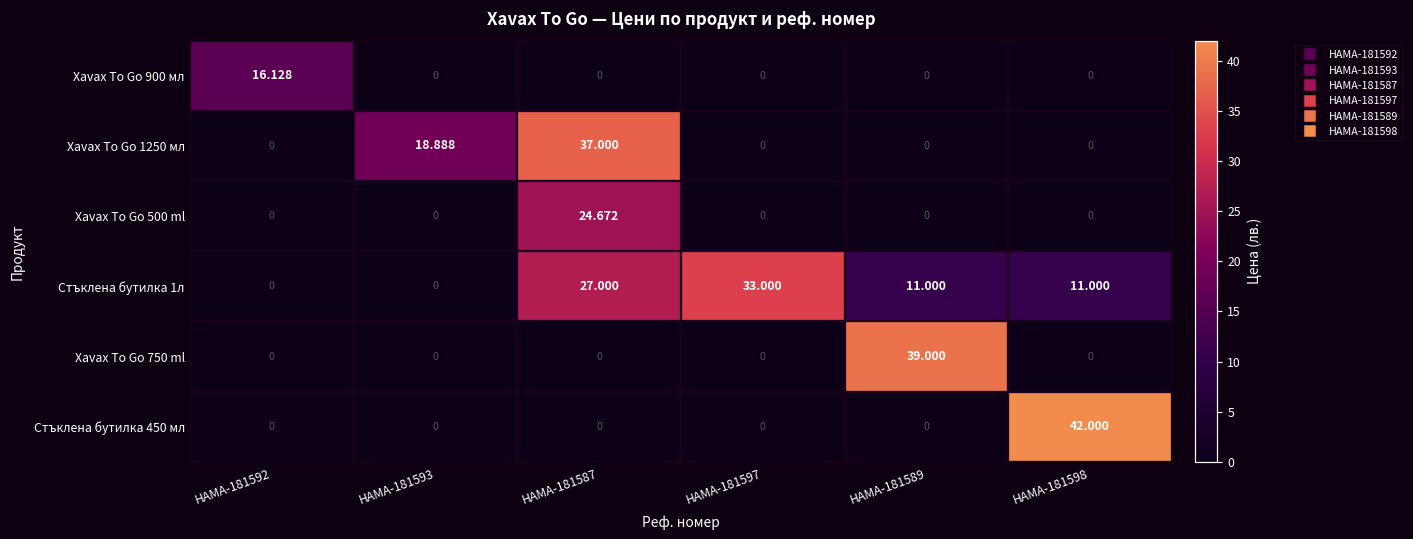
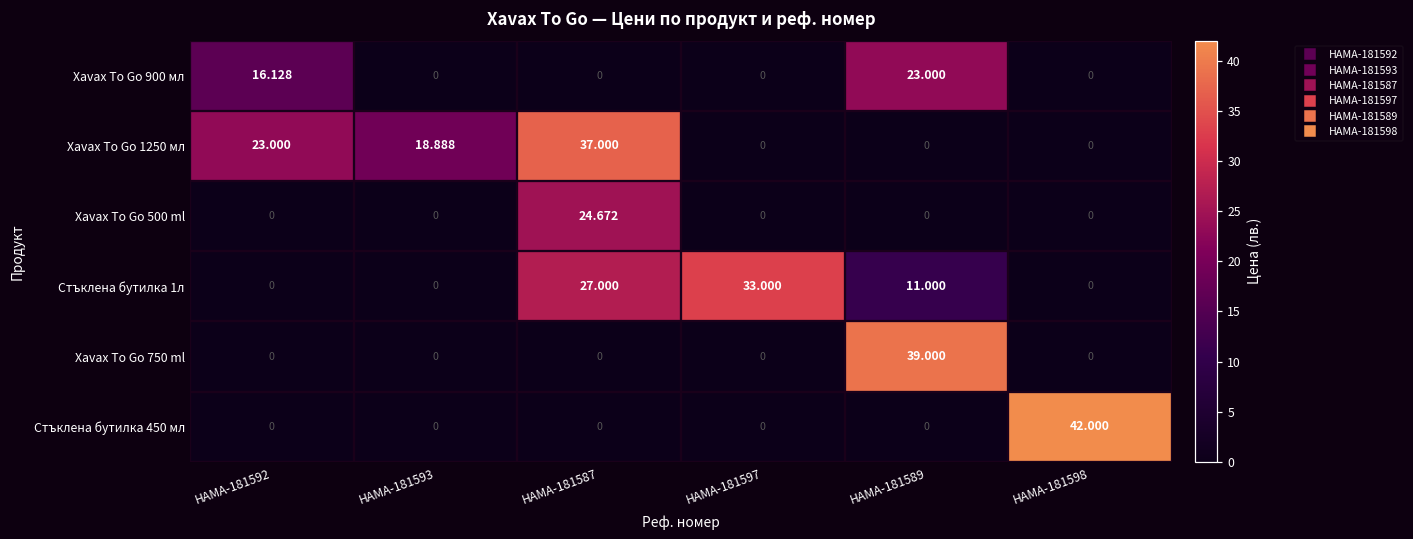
Xavax To Go 900 мл, HAMA-181589: 0 -> 23.000
Xavax To Go 1250 мл, HAMA-181592: 0 -> 23.000
Стъклена бутилка 1л, HAMA-181598: 11.000 -> 0
